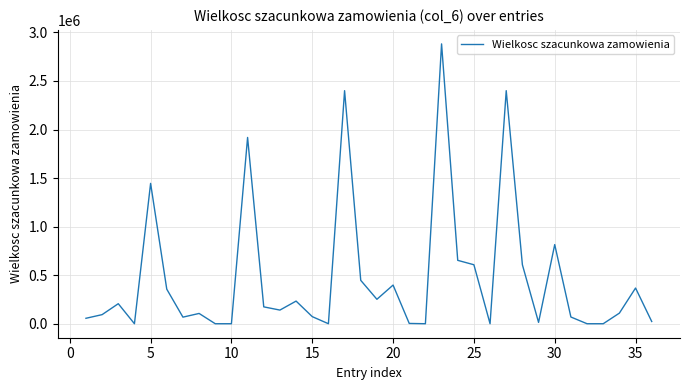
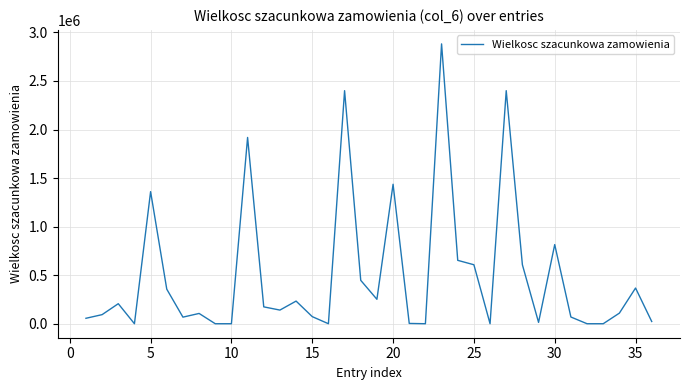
5: 1450000 -> 1360000
20: 400000 -> 1400000
